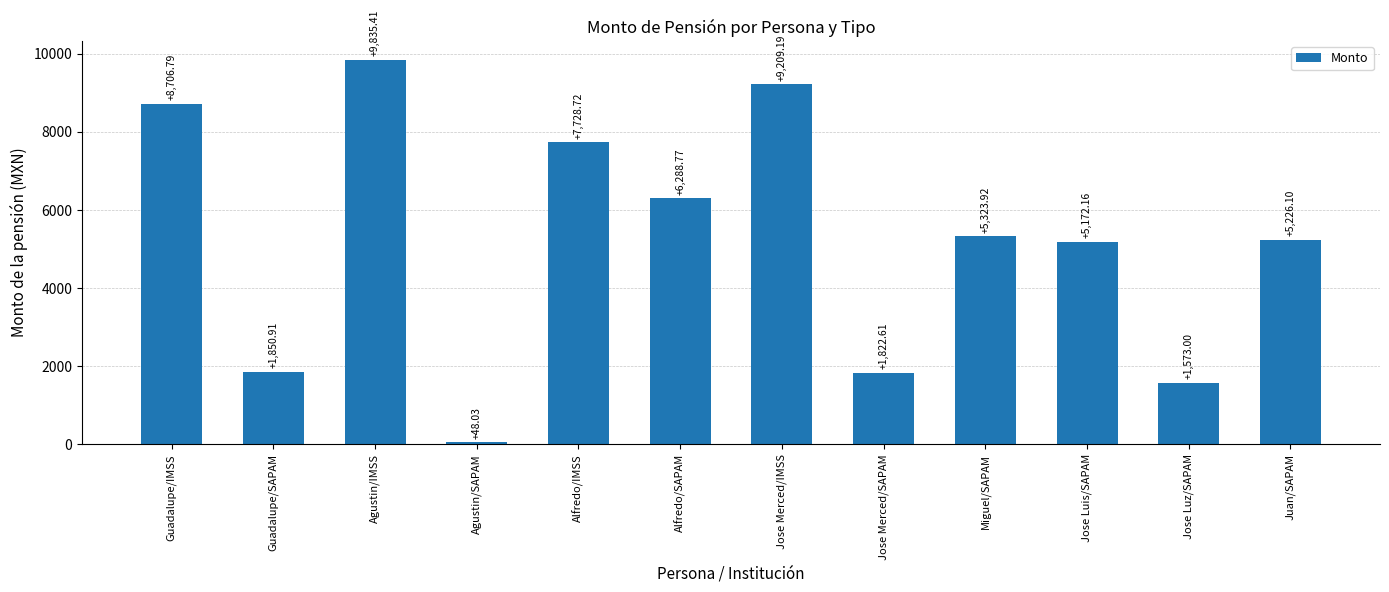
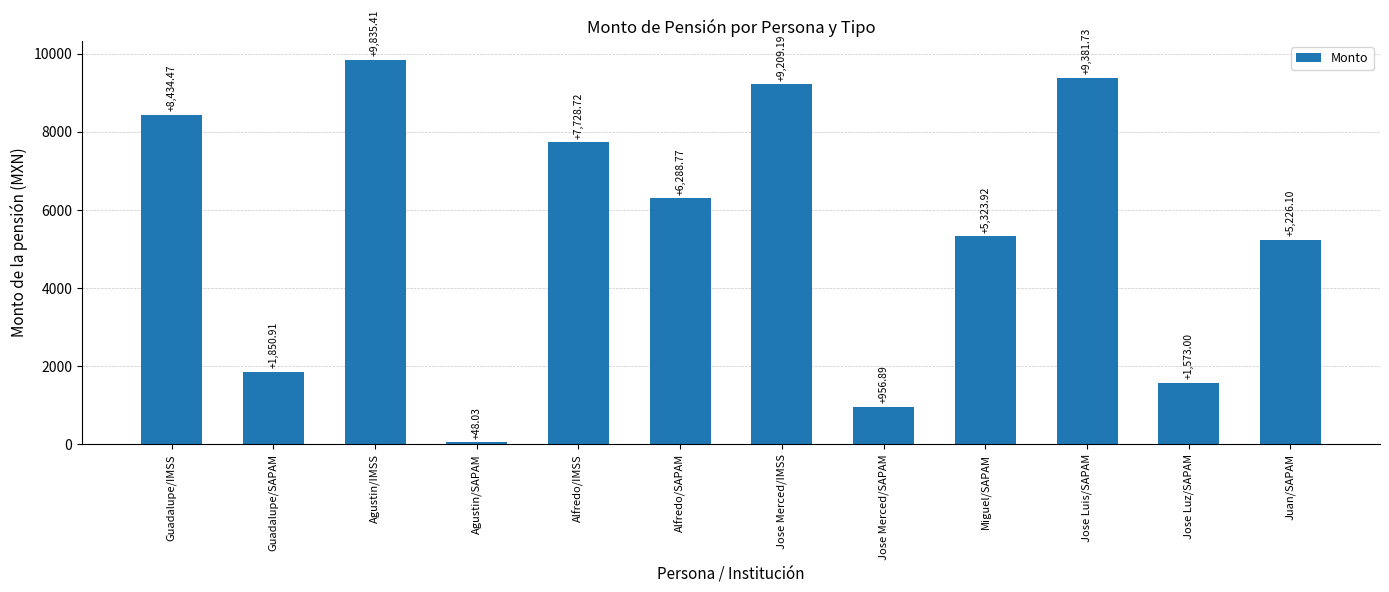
Guadalupe/IMSS: +8,706.79 -> +8,434.47
Jose Merced/SAPAM: +1,822.61 -> +956.89
Jose Luis/SAPAM: +5,172.16 -> +9,381.73
